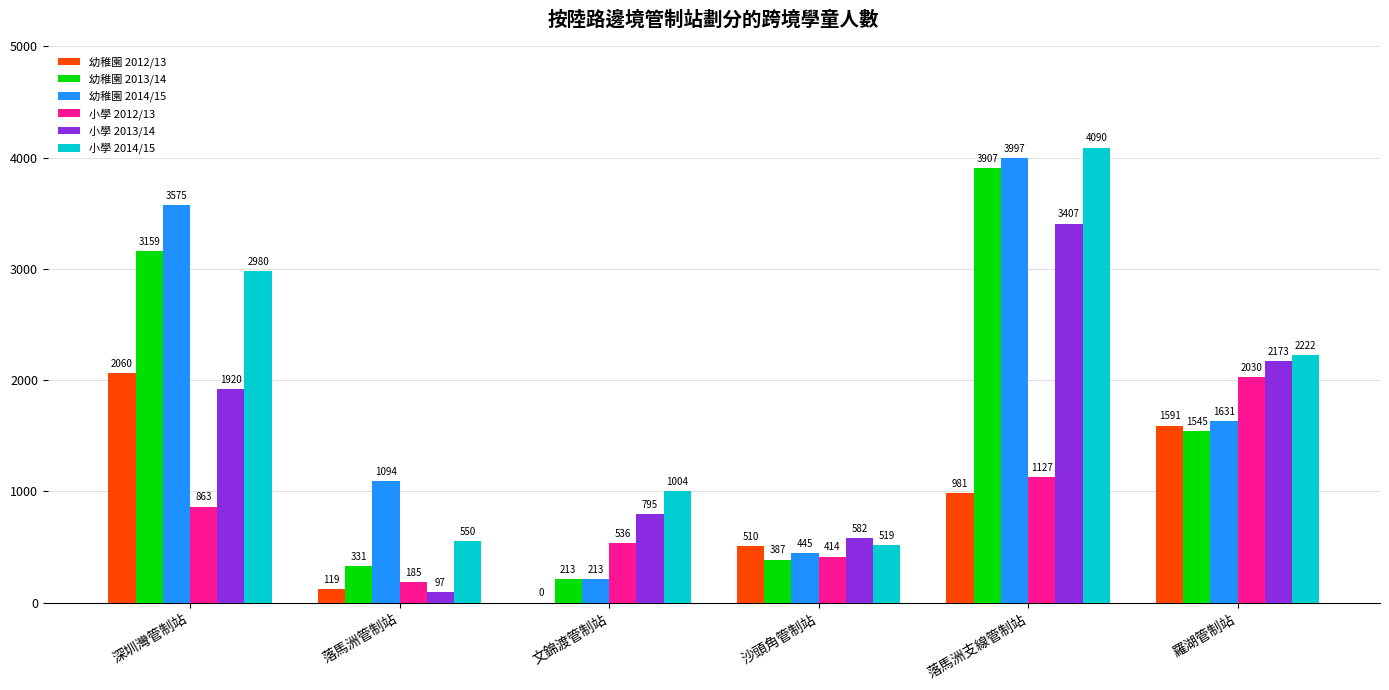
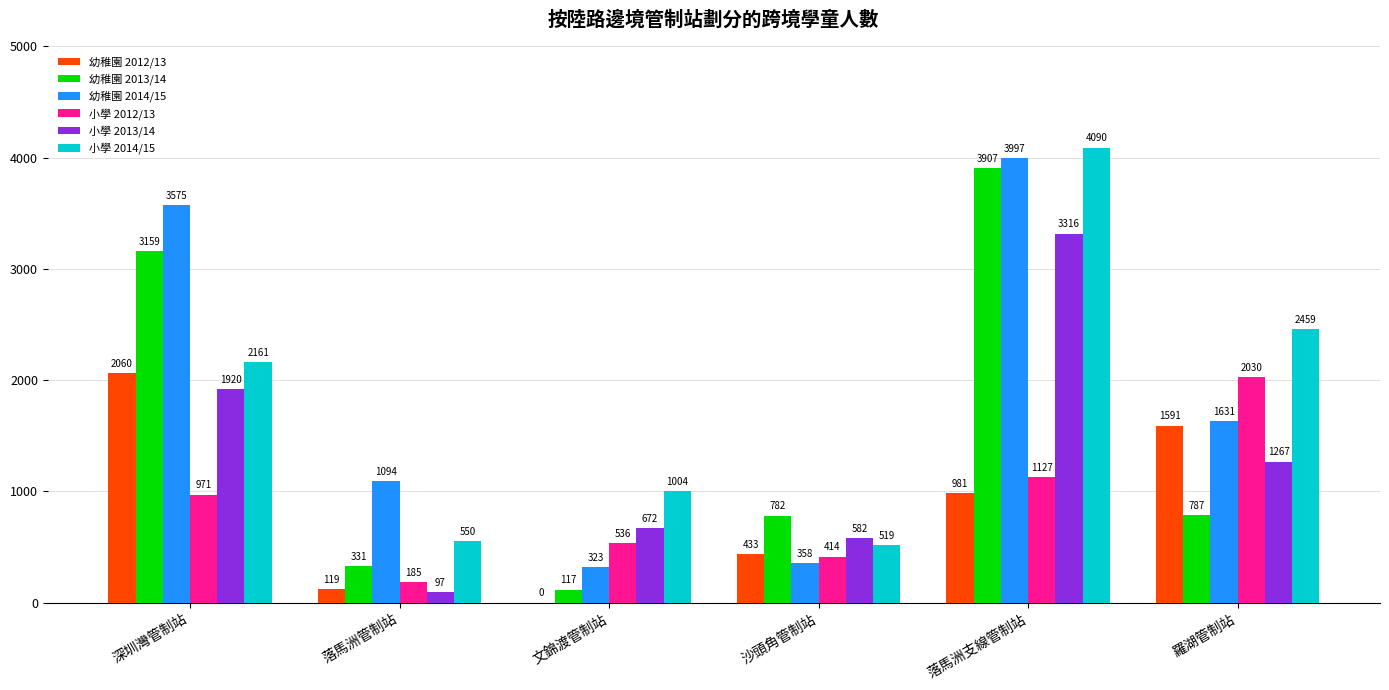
小學 2012/13, 深圳灣管制站: 863 -> 971
小學 2014/15, 深圳灣管制站: 2980 -> 2161
幼稚園 2013/14, 文錦渡管制站: 213 -> 117
幼稚園 2014/15, 文錦渡管制站: 213 -> 323
小學 2013/14, 文錦渡管制站: 795 -> 672
幼稚園 2012/13, 沙頭角管制站: 510 -> 433
幼稚園 2013/14, 沙頭角管制站: 387 -> 782
幼稚園 2014/15, 沙頭角管制站: 445 -> 358
小學 2013/14, 落馬洲支線管制站: 3407 -> 3316
幼稚園 2013/14, 羅湖管制站: 1545 -> 787
小學 2013/14, 羅湖管制站: 2173 -> 1267
小學 2014/15, 羅湖管制站: 2222 -> 2459
